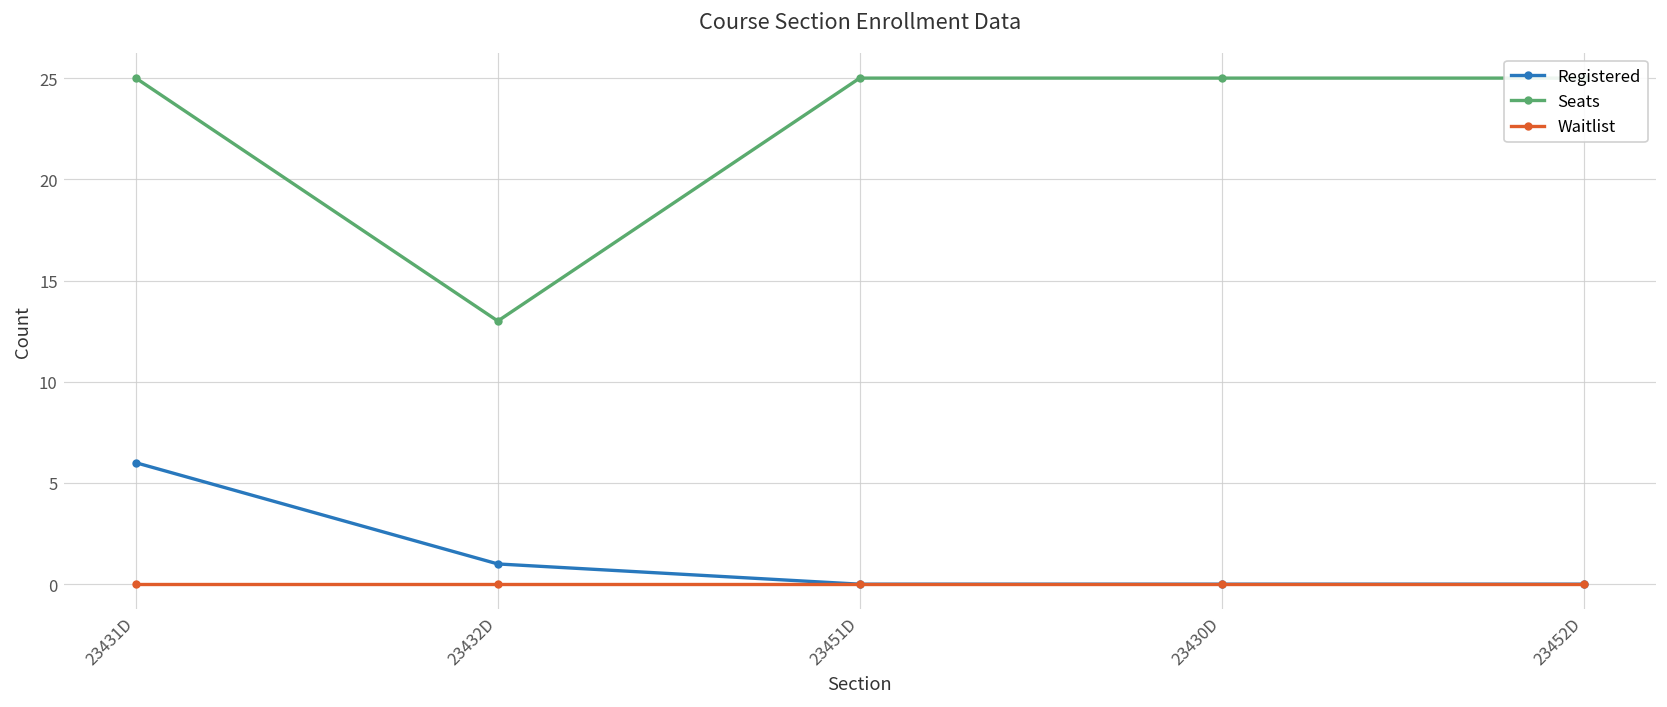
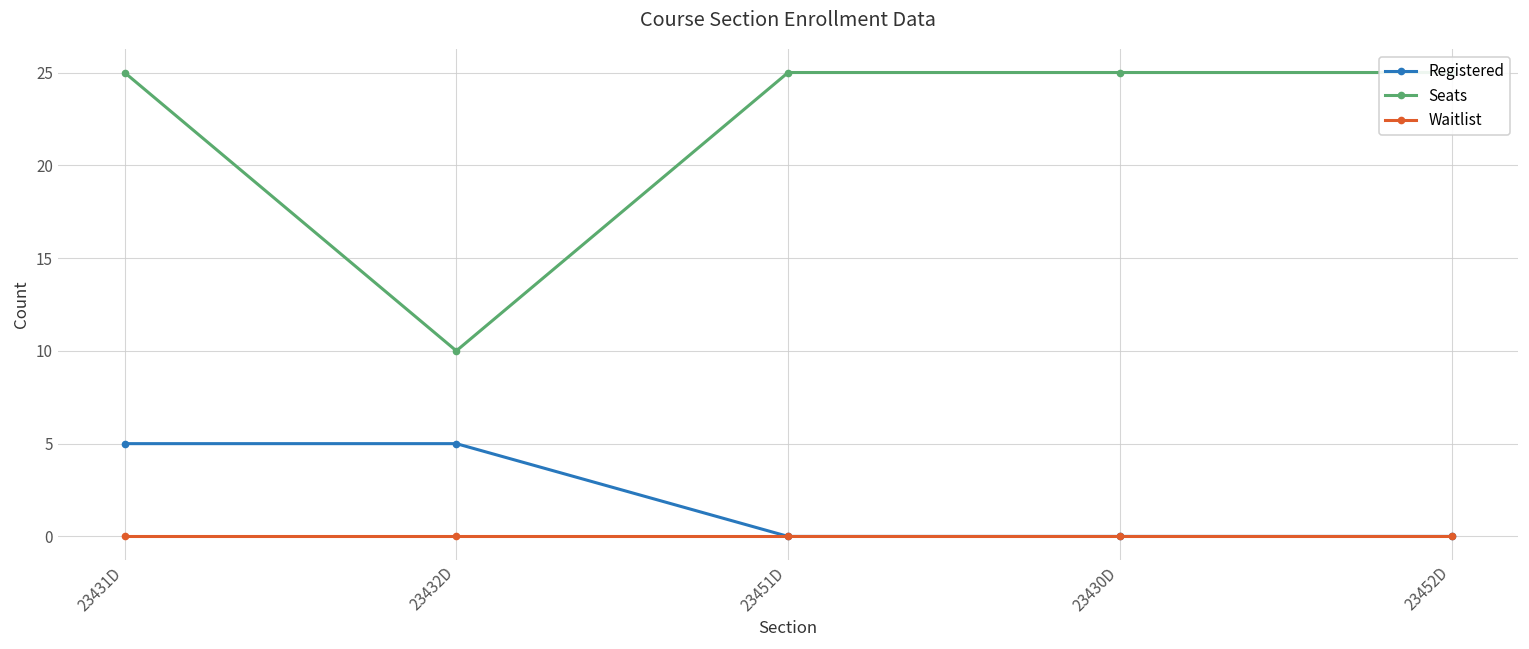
Registered, 23431D: 6 -> 5
Registered, 23432D: 1 -> 5
Seats, 23432D: 13 -> 10
